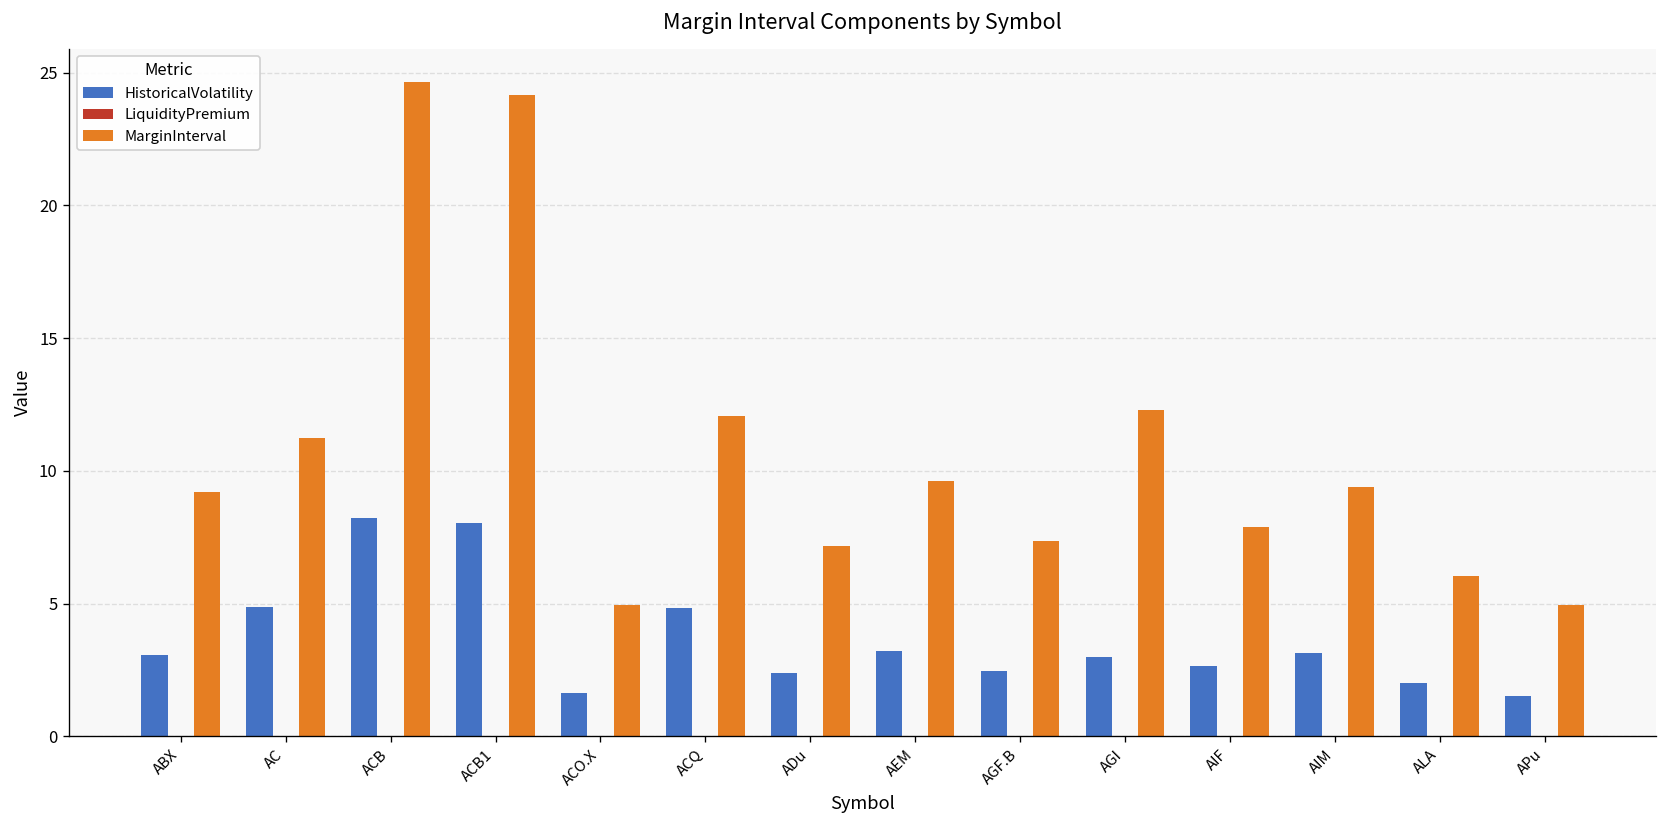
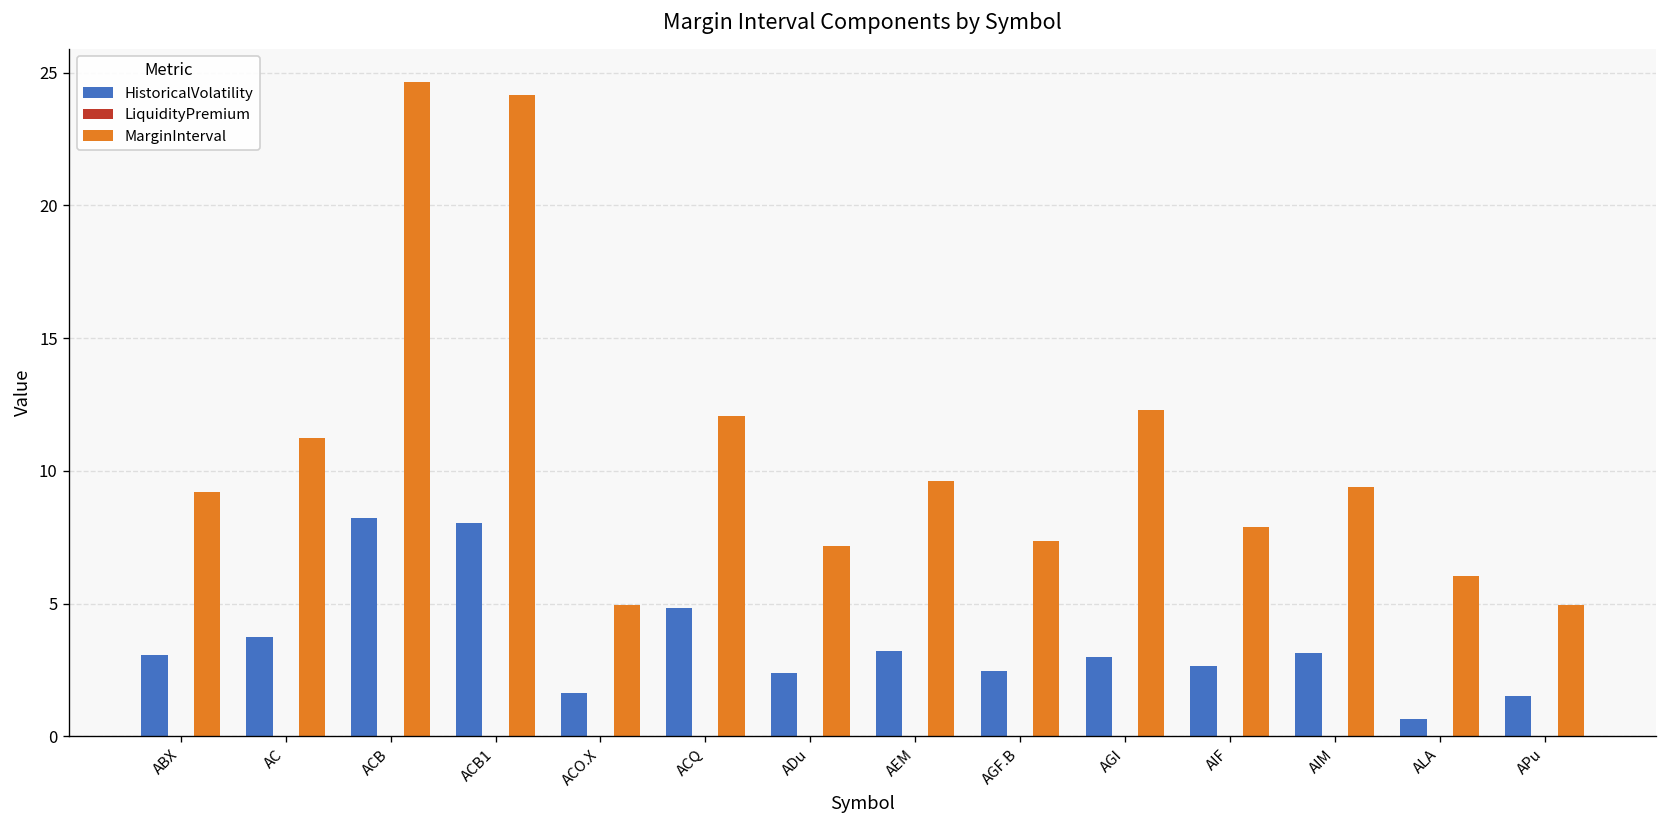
HistoricalVolatility, AC: 4.9 -> 3.7
HistoricalVolatility, ALA: 2.0 -> 0.6
